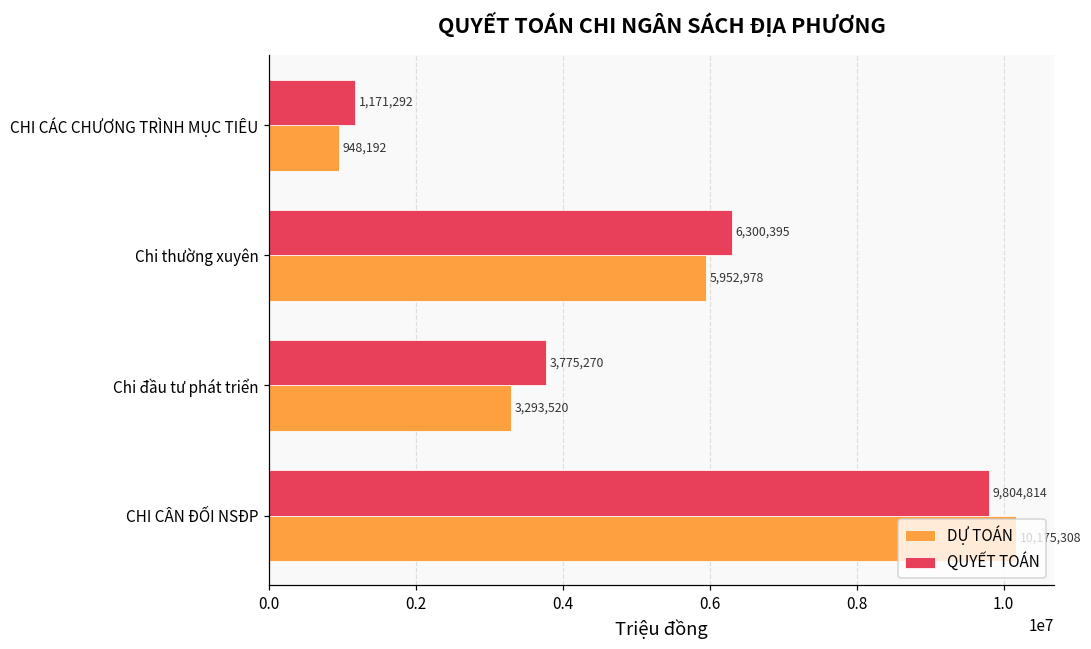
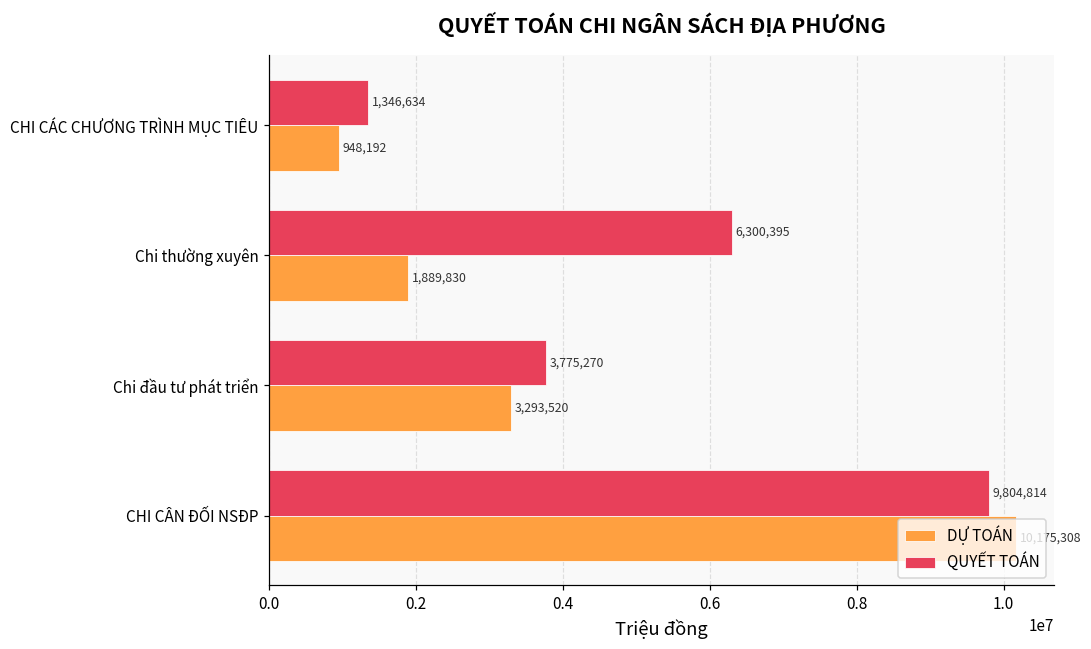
QUYẾT TOÁN, CHI CÁC CHƯƠNG TRÌNH MỤC TIÊU: 1,171,292 -> 1,346,634
DỰ TOÁN, Chi thường xuyên: 5,952,978 -> 1,889,830
